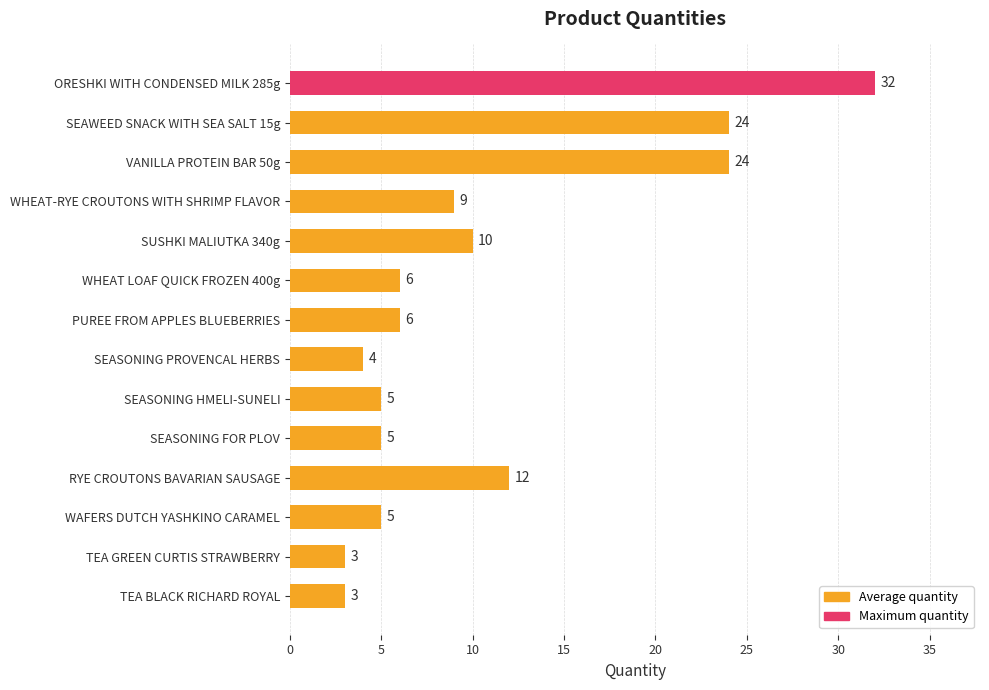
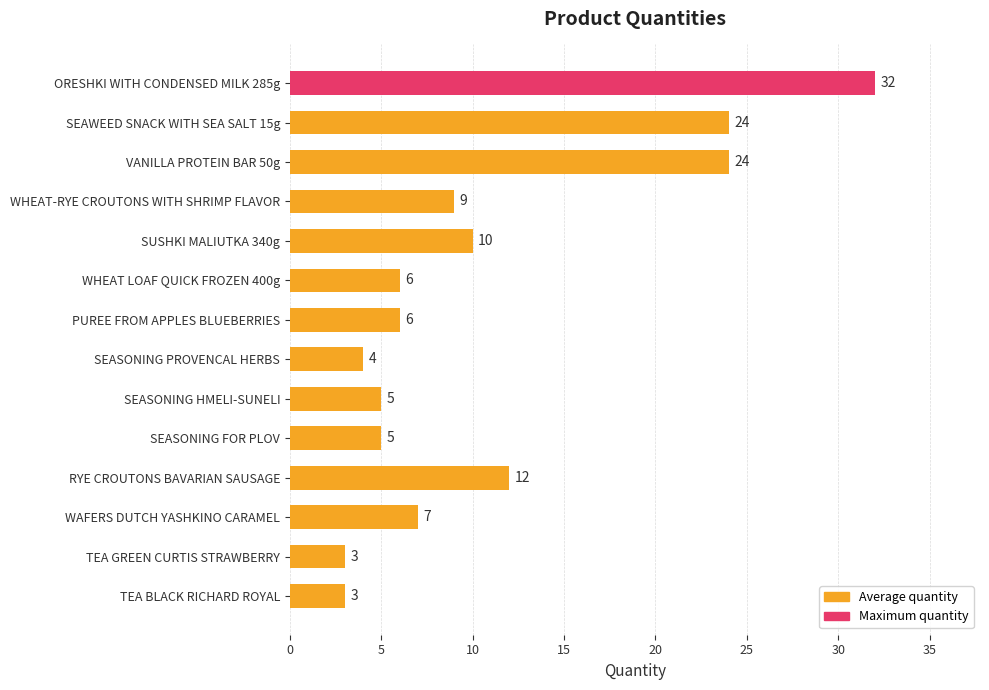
WAFERS DUTCH YASHKINO CARAMEL: 5 -> 7
